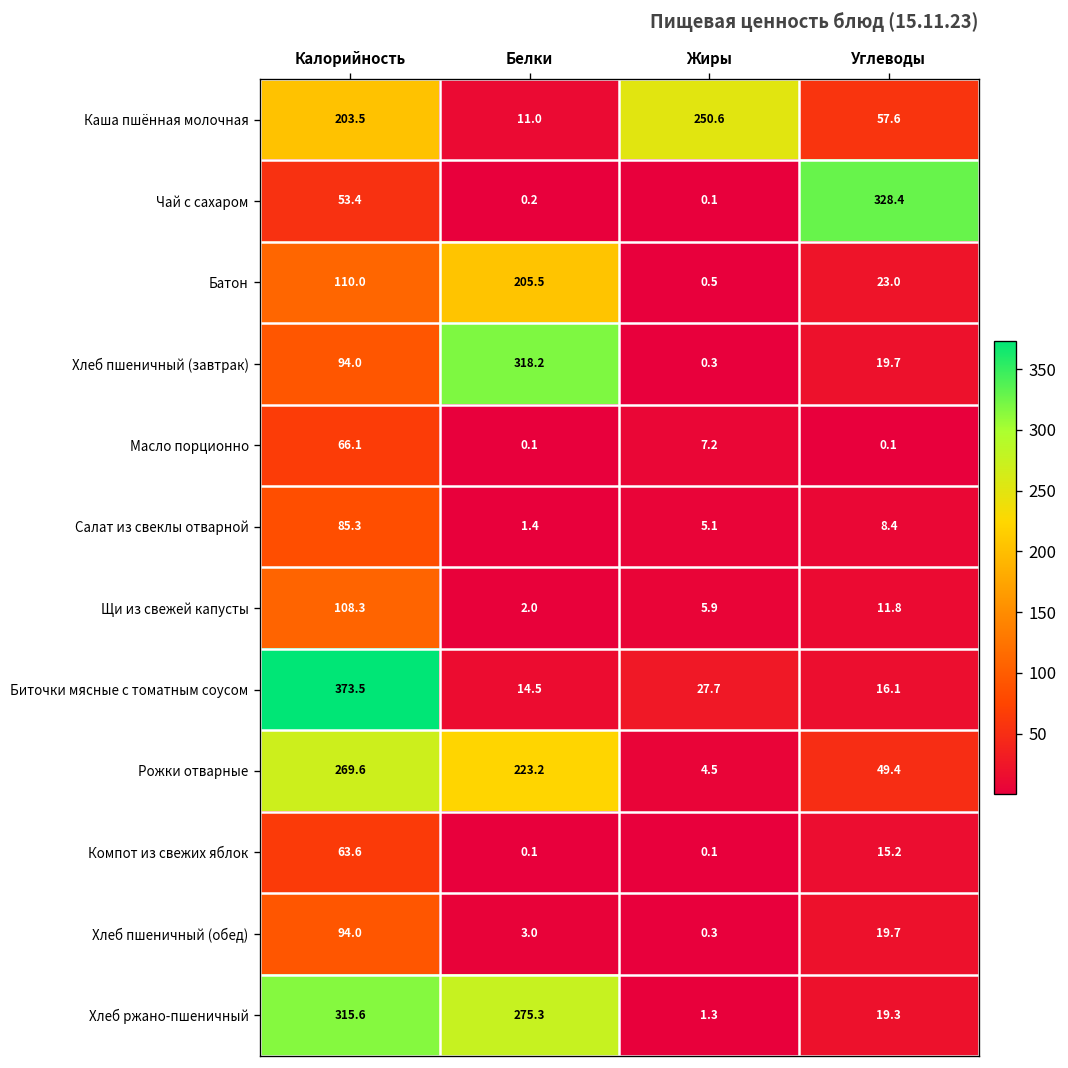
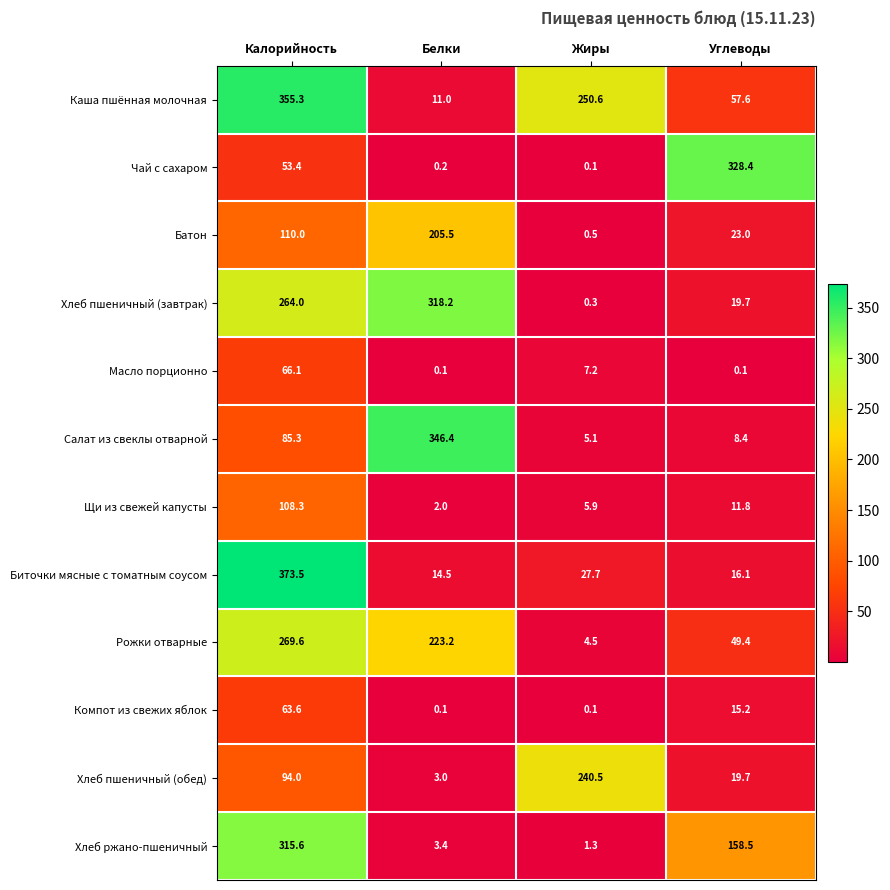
Каша пшённая молочная, Калорийность: 203.5 -> 355.3
Хлеб пшеничный (завтрак), Калорийность: 94.0 -> 264.0
Салат из свеклы отварной, Белки: 1.4 -> 346.4
Хлеб пшеничный (обед), Жиры: 0.3 -> 240.5
Хлеб ржано-пшеничный, Белки: 275.3 -> 3.4
Хлеб ржано-пшеничный, Углеводы: 19.3 -> 158.5
